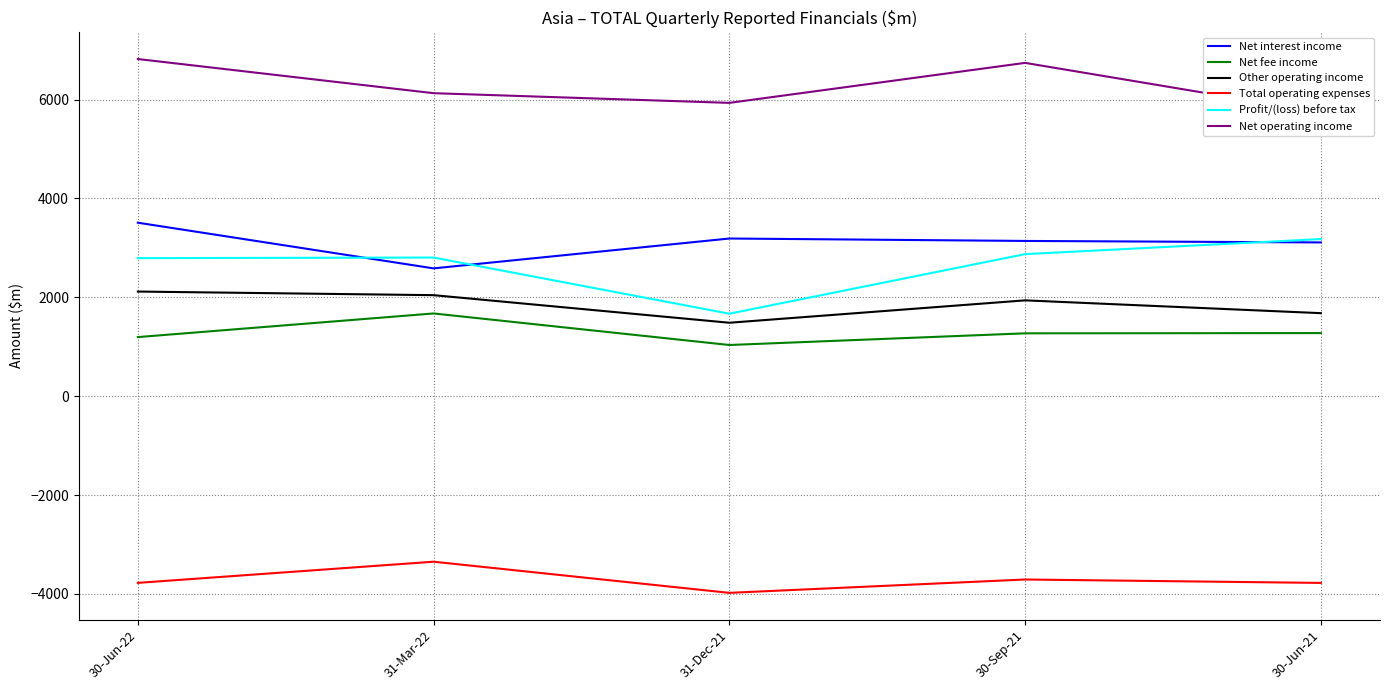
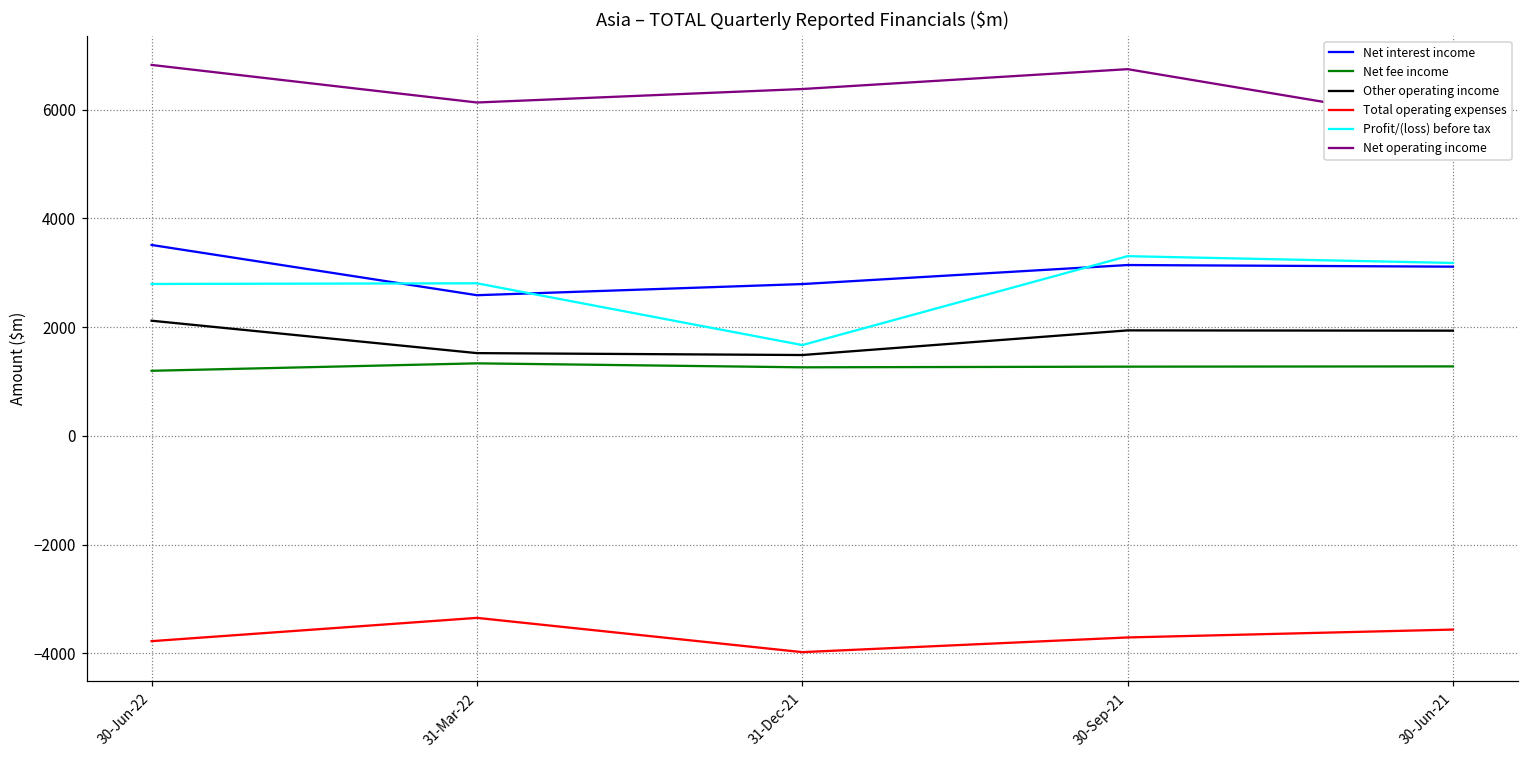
Net fee income, 31-Mar-22: 1700 -> 1300
Other operating income, 31-Mar-22: 2000 -> 1500
Net interest income, 31-Dec-21: 3200 -> 2800
Net fee income, 31-Dec-21: 1000 -> 1300
Net operating income, 31-Dec-21: 5900 -> 6400
Profit/(loss) before tax, 30-Sep-21: 2900 -> 3300
Other operating income, 30-Jun-21: 1700 -> 1900
Total operating expenses, 30-Jun-21: -3800 -> -3600
